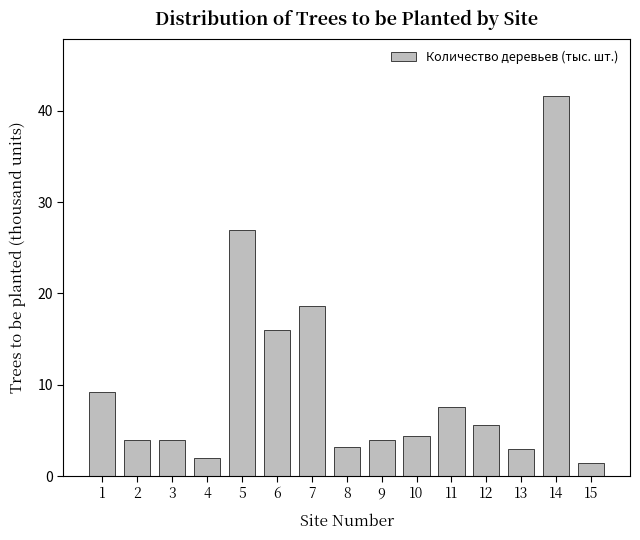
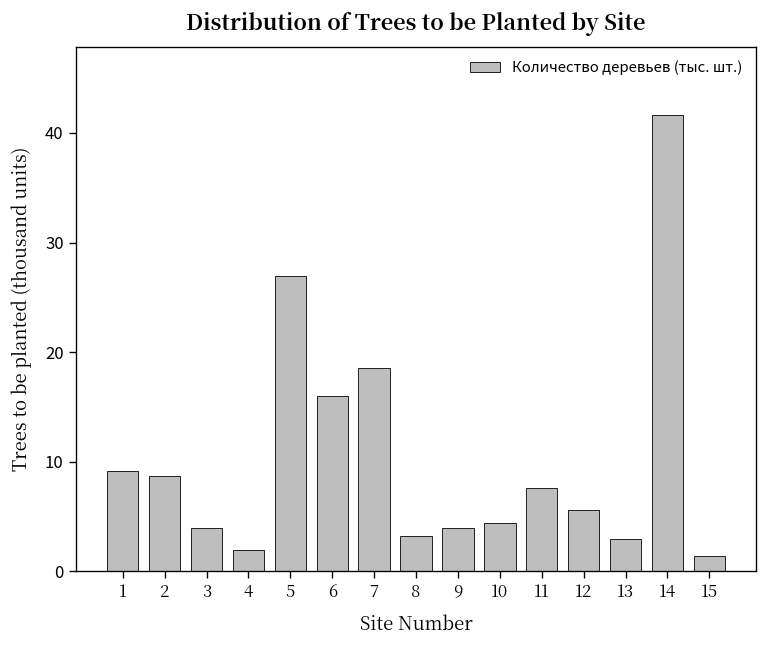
2: 4 -> 9
